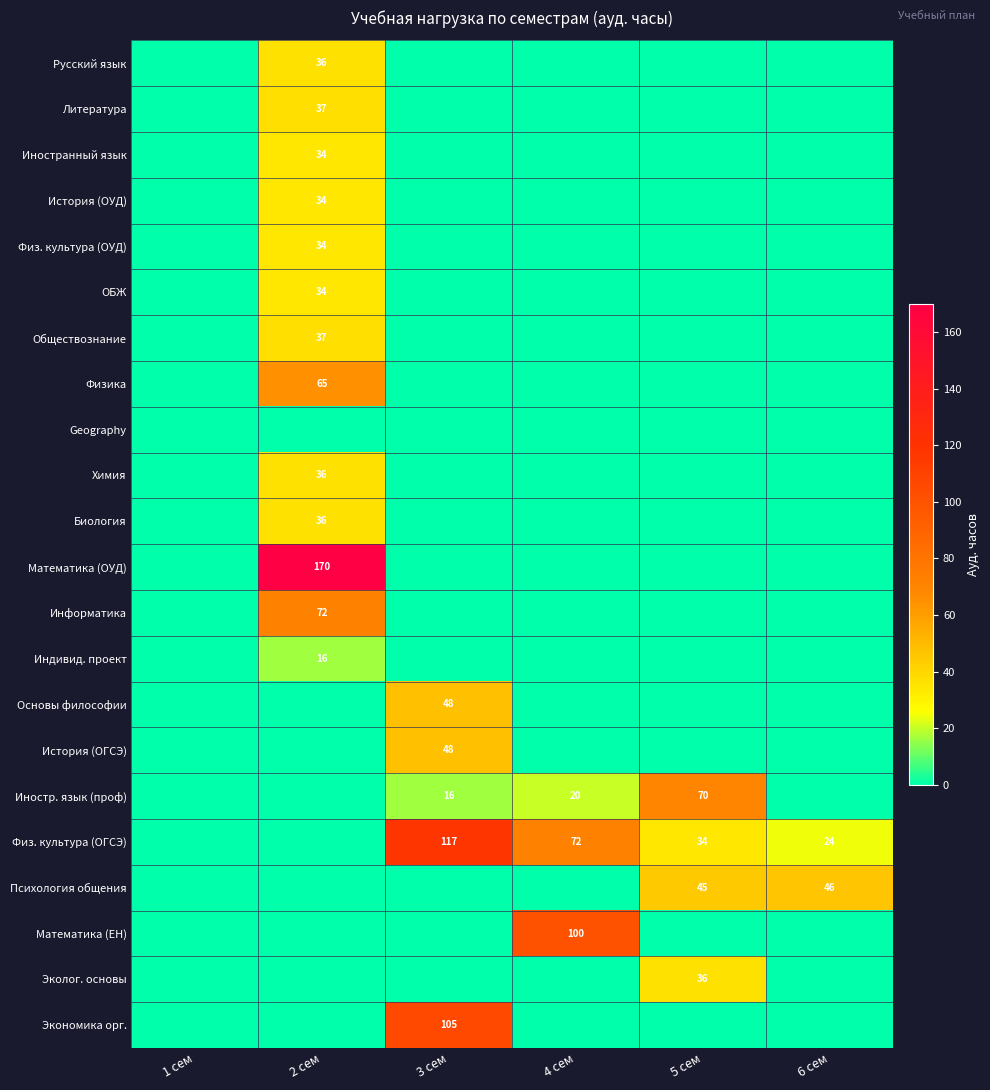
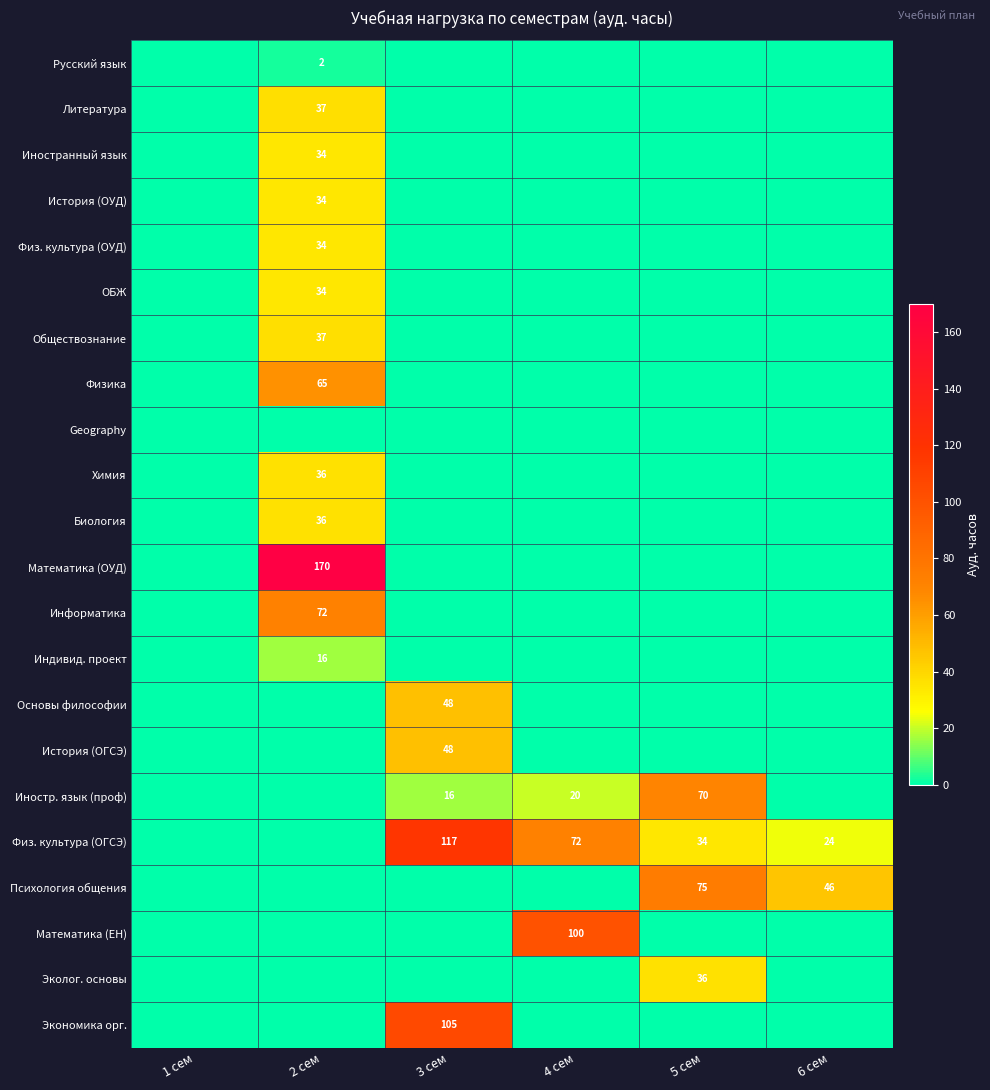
Русский язык, 2 сем: 36 -> 2
Психология общения, 5 сем: 45 -> 75
